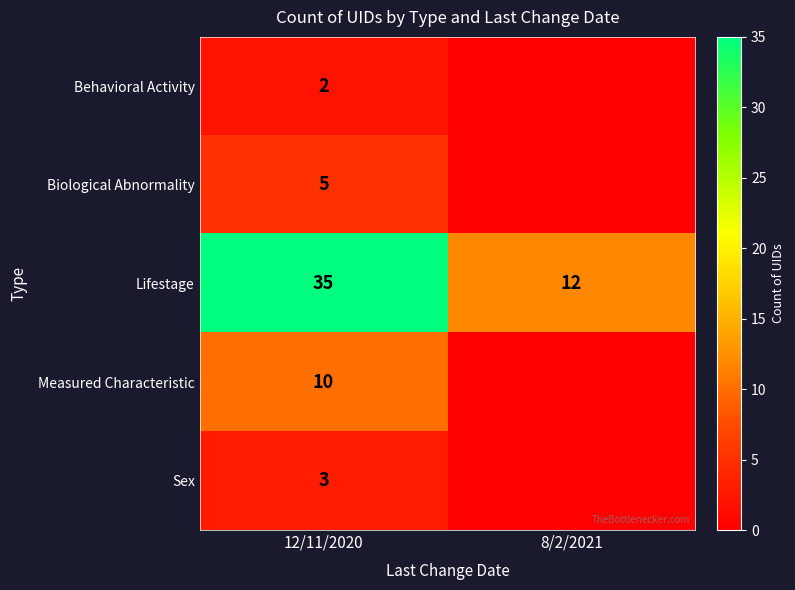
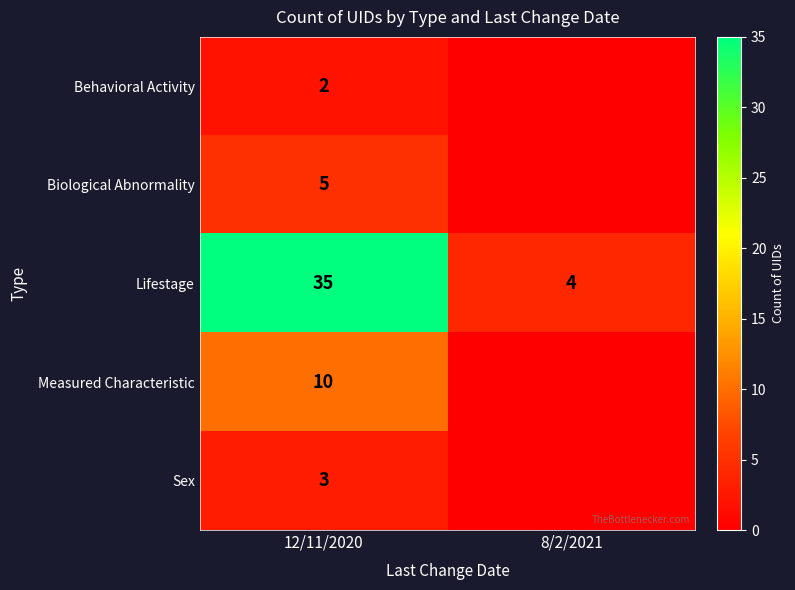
Lifestage, 8/2/2021: 12 -> 4
